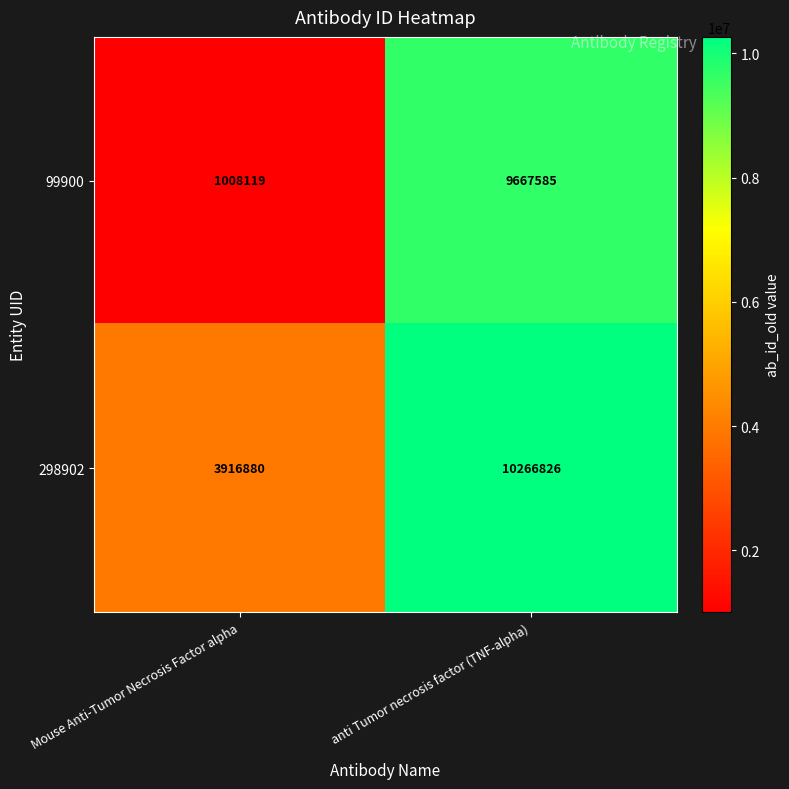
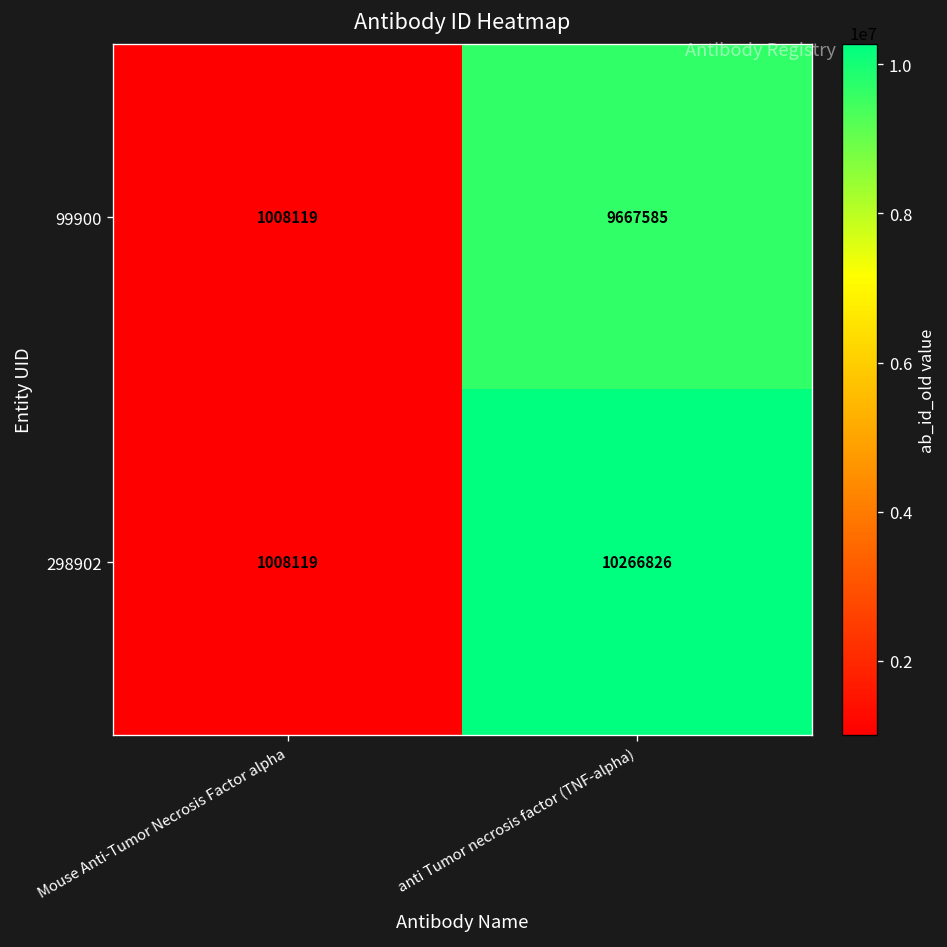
298902, Mouse Anti-Tumor Necrosis Factor alpha: 3916880 -> 1008119
